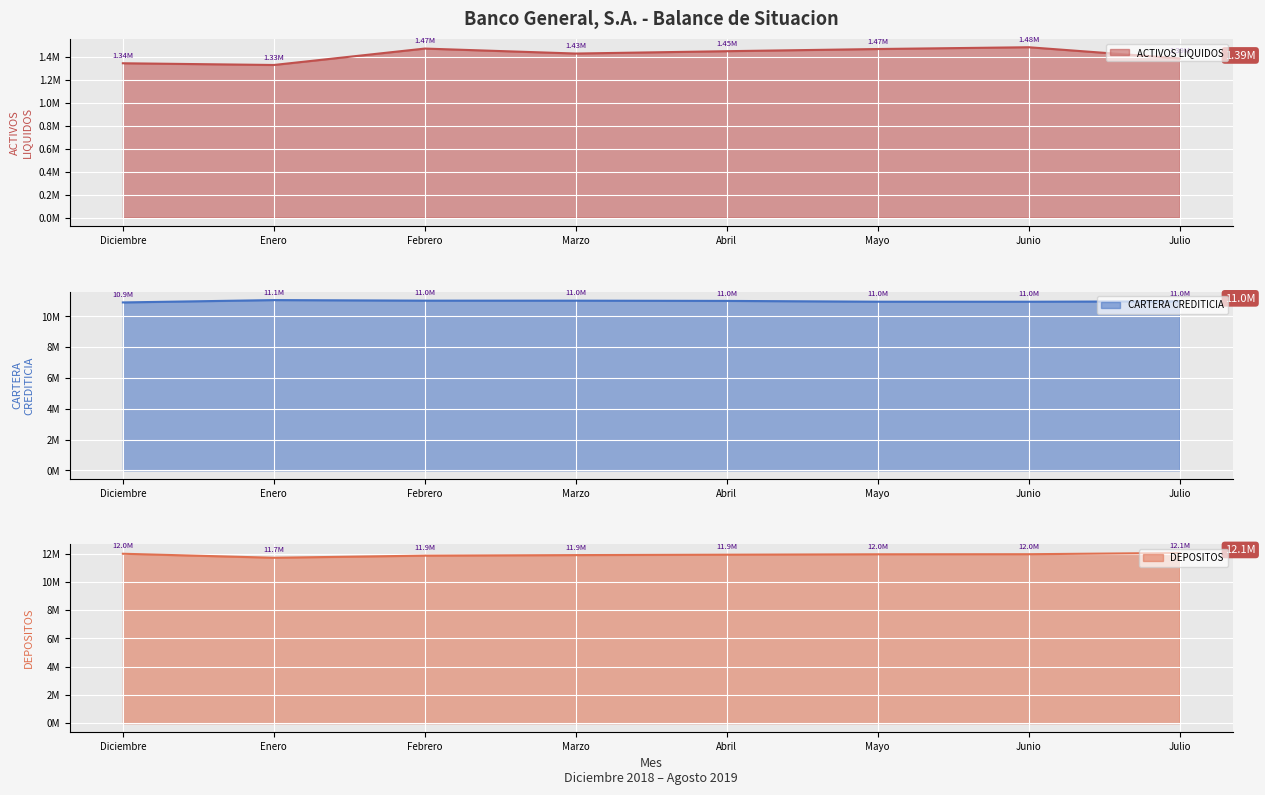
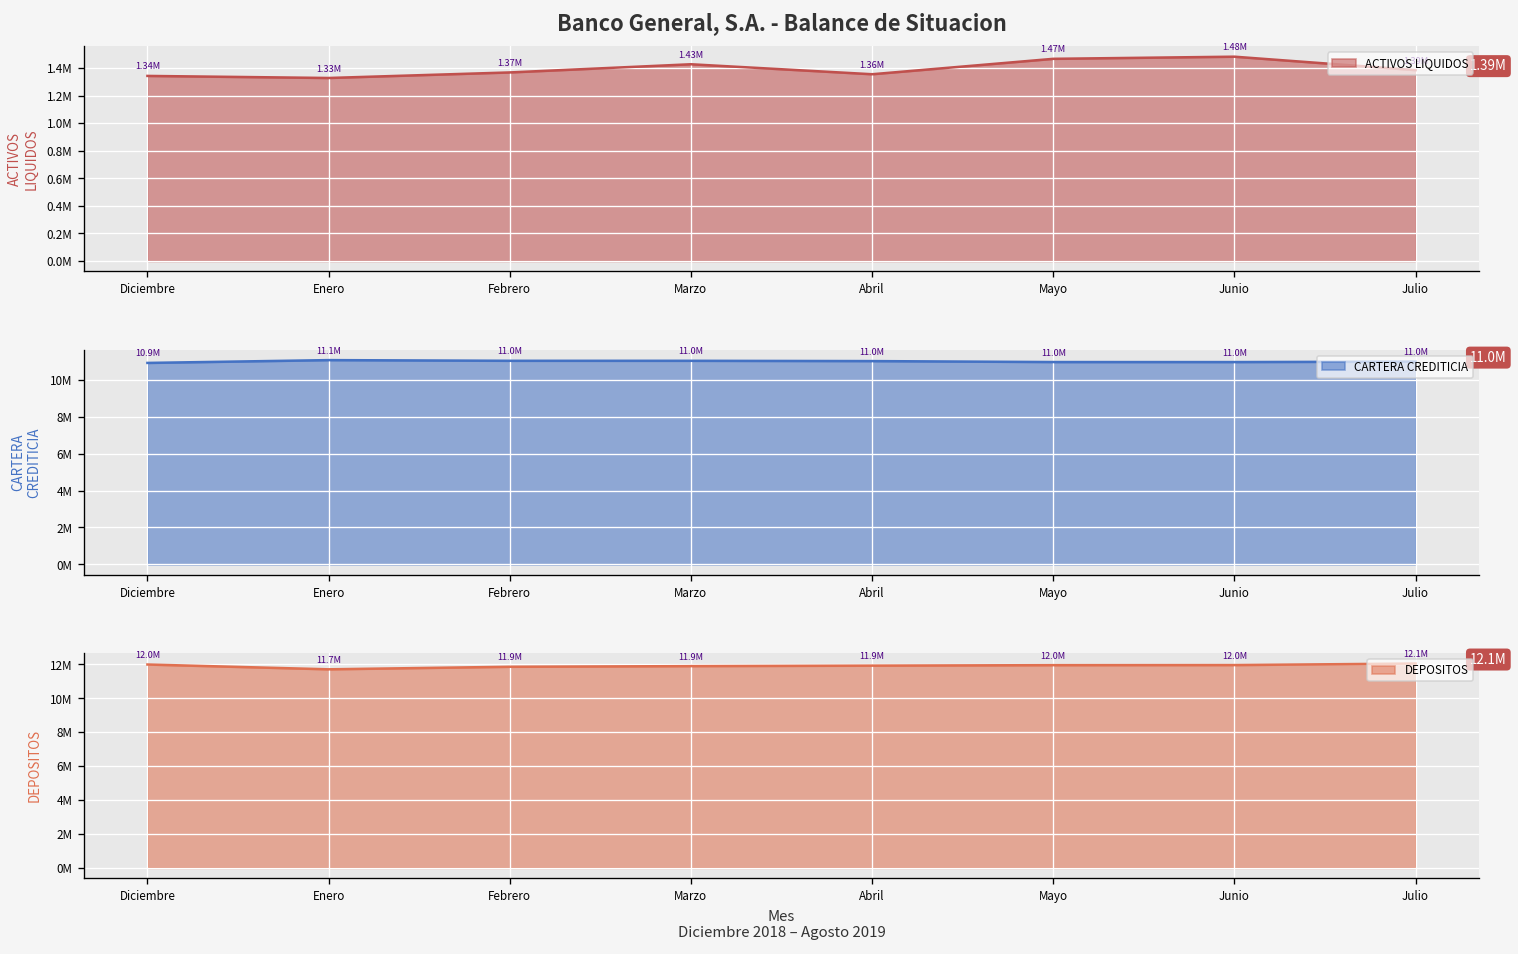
Banco General, S.A. - Balance de Situacion, Febrero: 1.47M -> 1.37M
Banco General, S.A. - Balance de Situacion, Abril: 1.45M -> 1.36M
